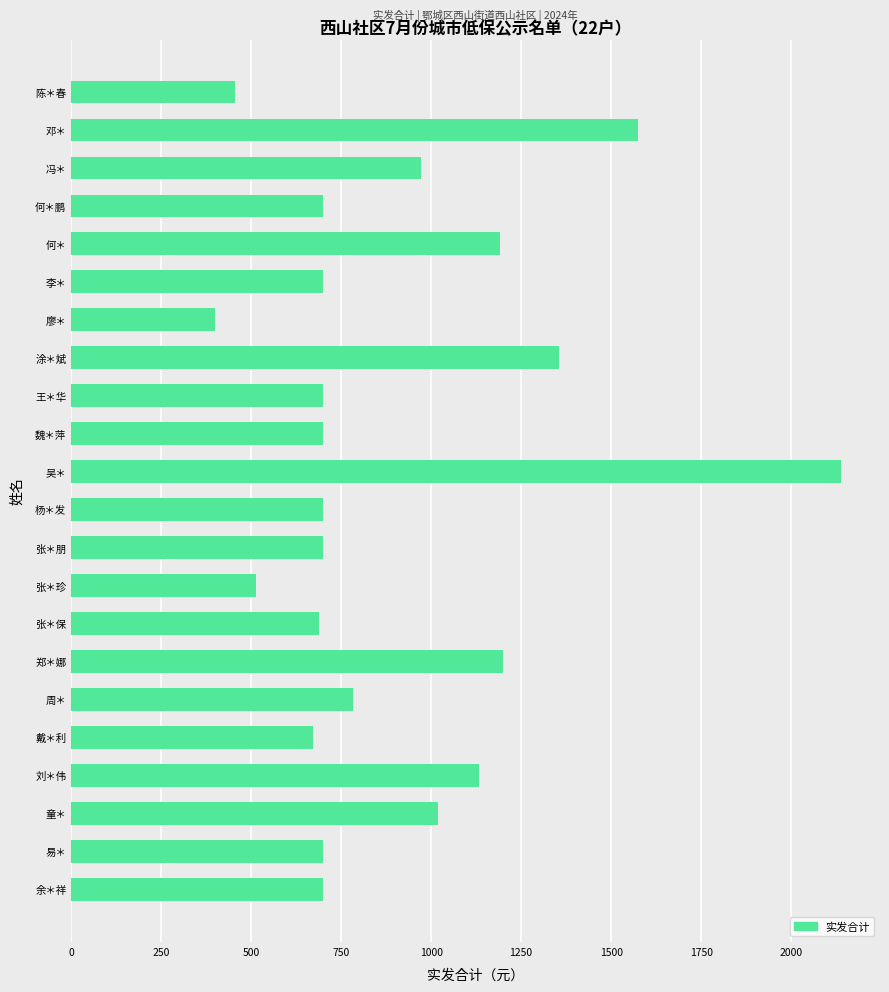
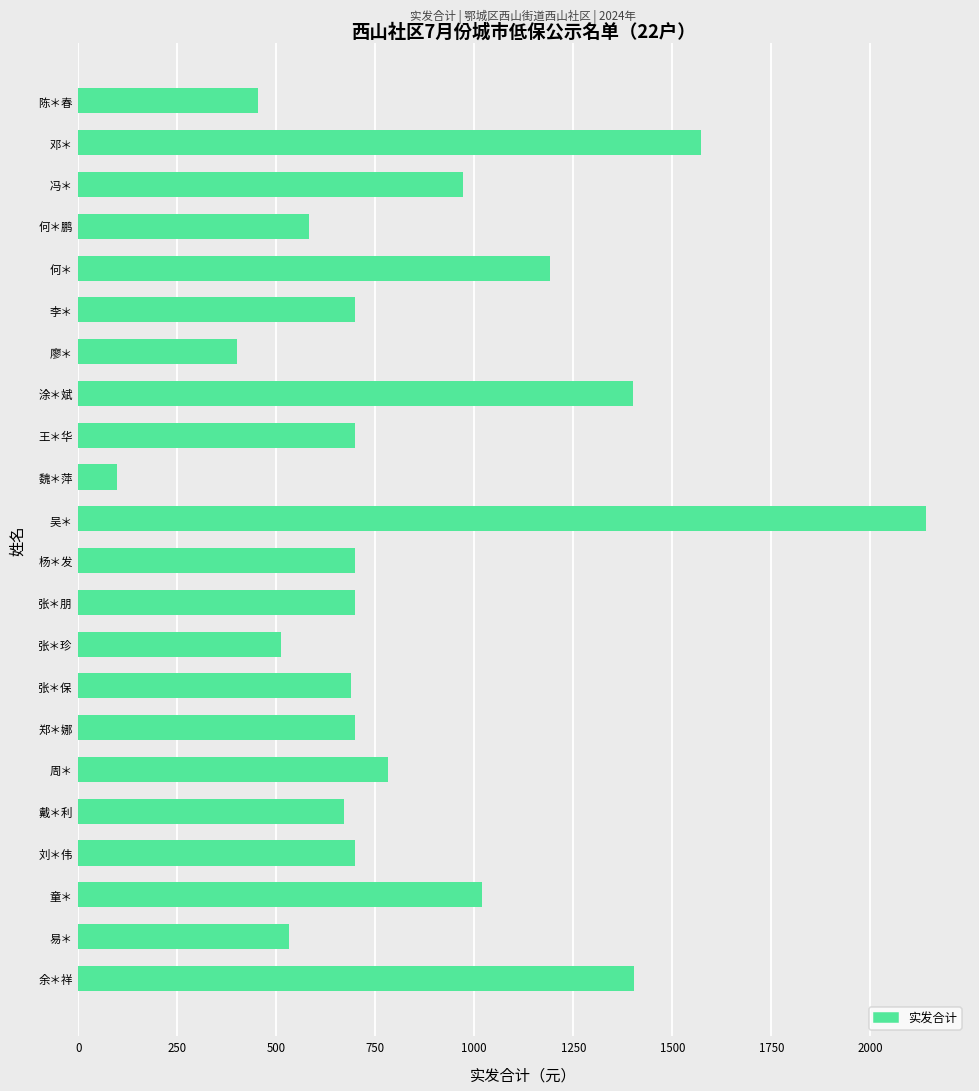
何＊鹏: 700 -> 580
涂＊斌: 1350 -> 1400
魏＊萍: 700 -> 100
郑＊娜: 1200 -> 700
刘＊伟: 1130 -> 700
易＊: 700 -> 530
余＊祥: 700 -> 1400
